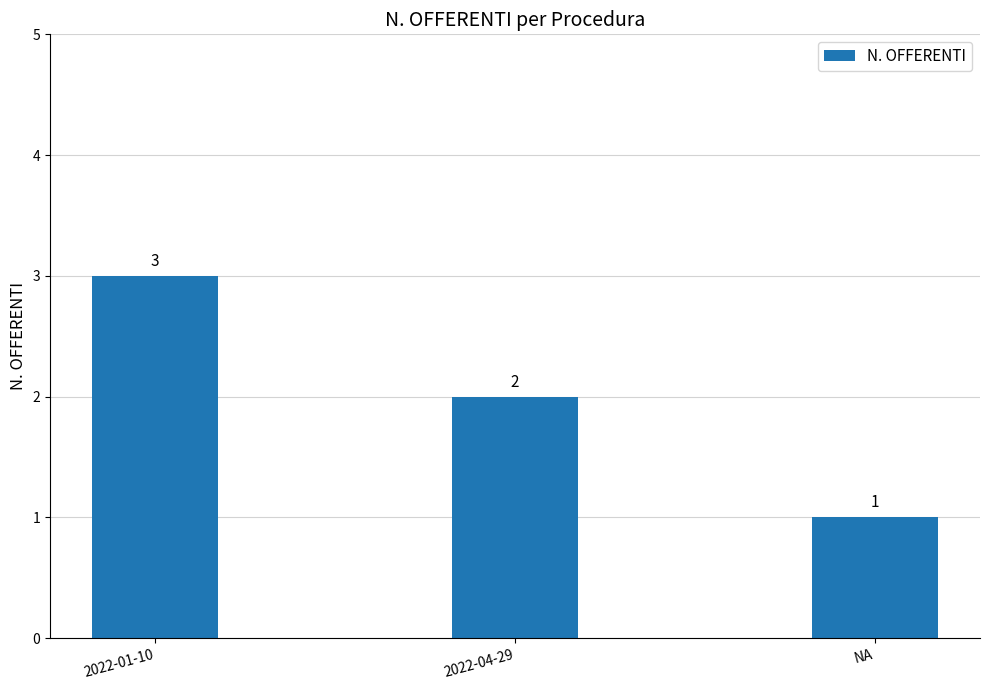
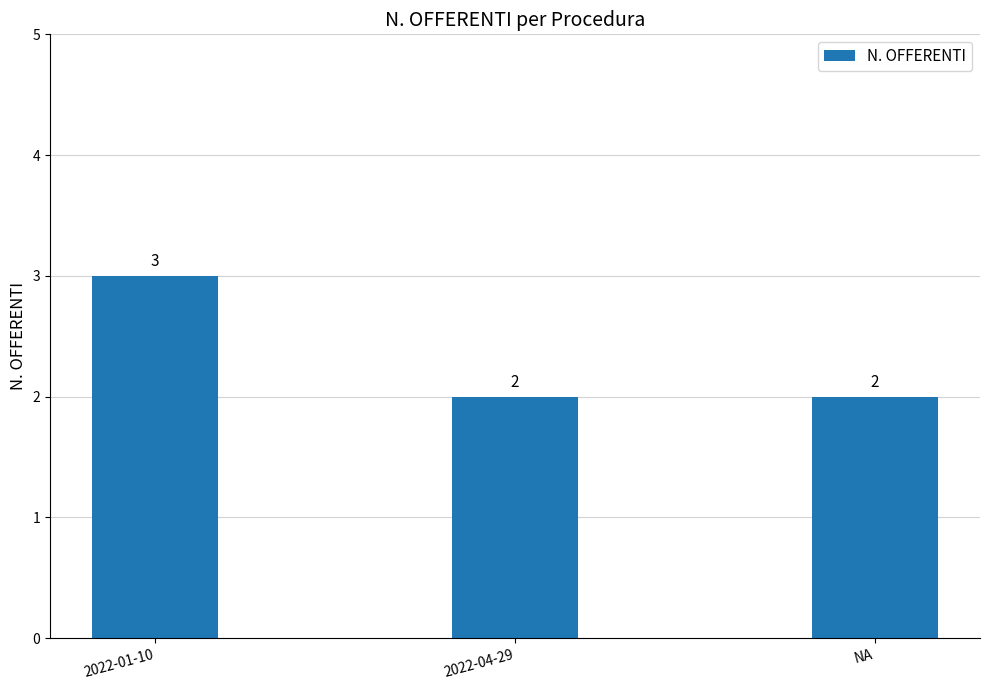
NA: 1 -> 2
